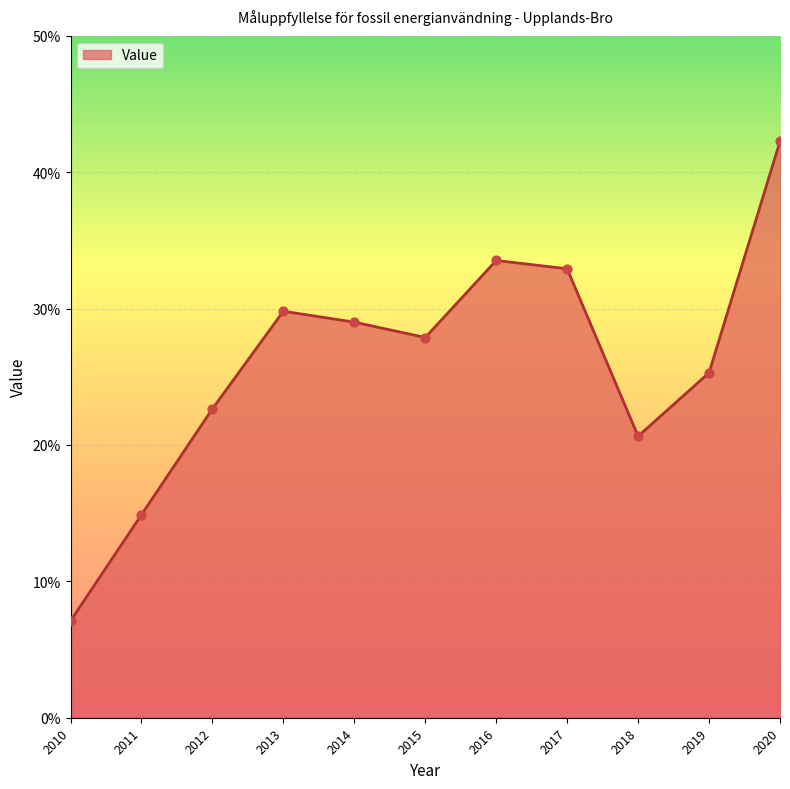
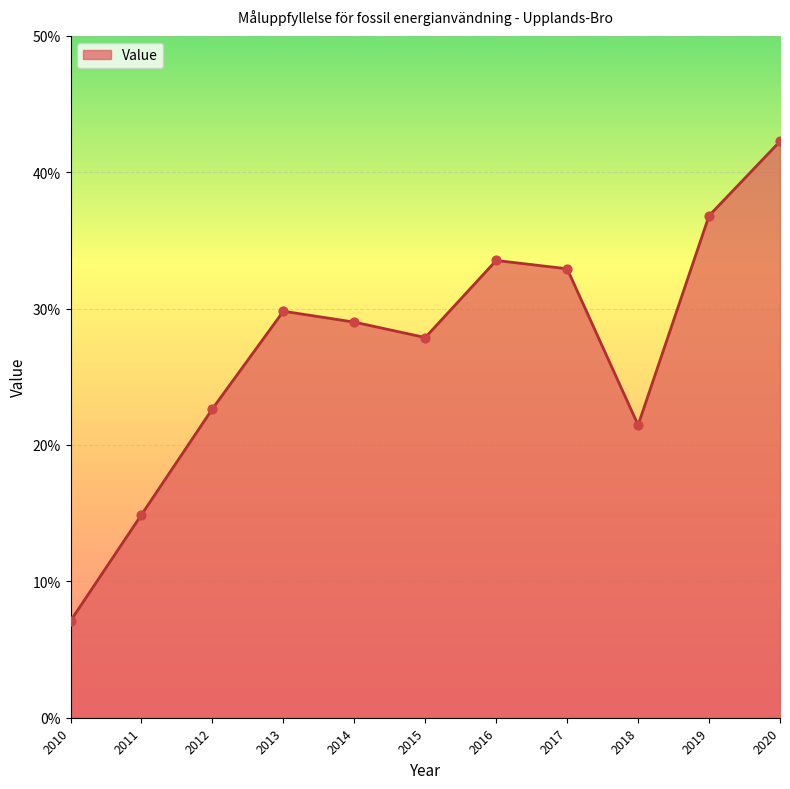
2018: 20.6% -> 21.5%
2019: 25.3% -> 36.8%
